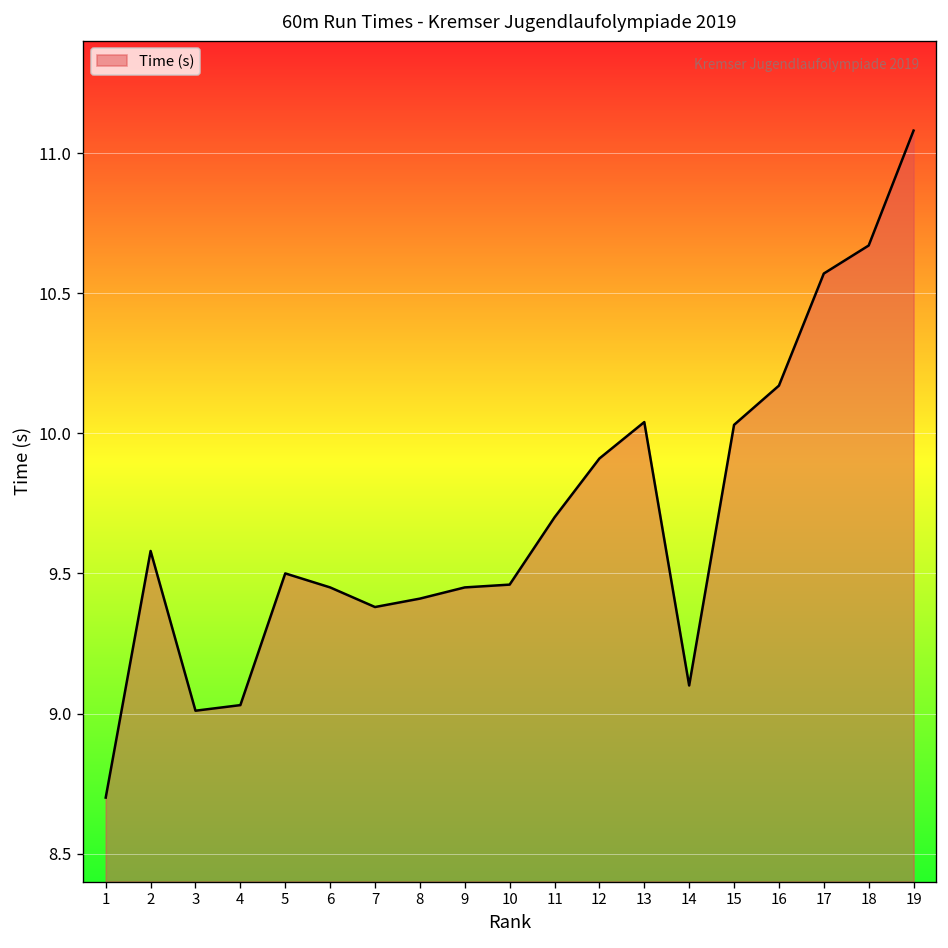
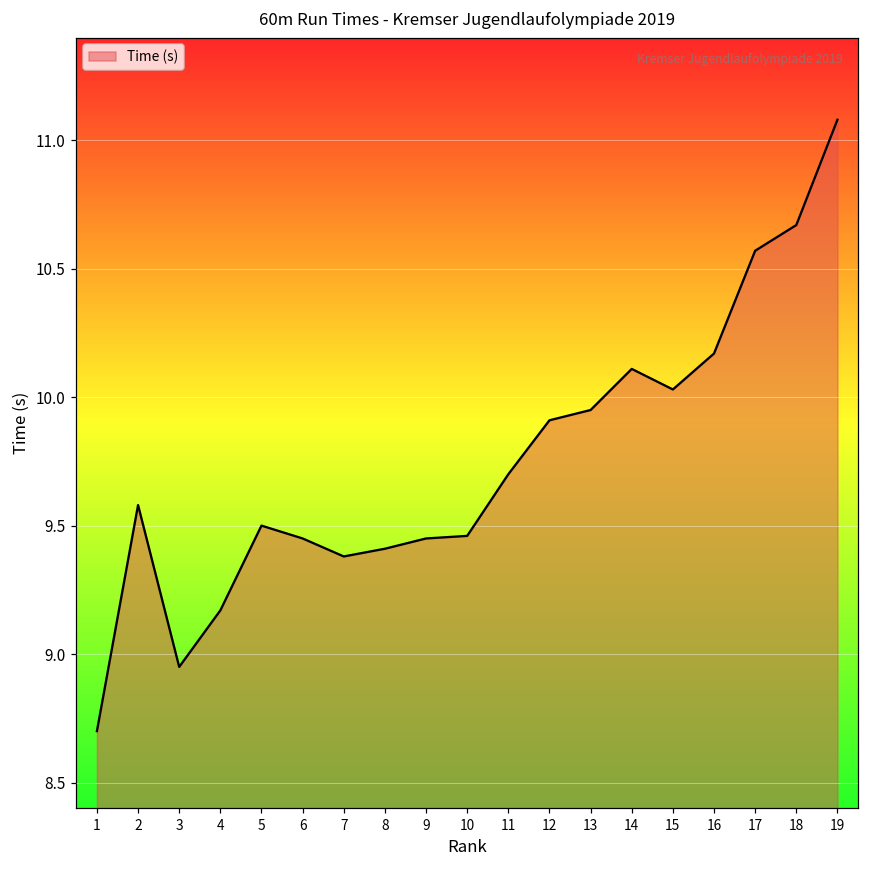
3: 9.01 -> 8.95
4: 9.03 -> 9.17
13: 10.04 -> 9.95
14: 9.10 -> 10.11
